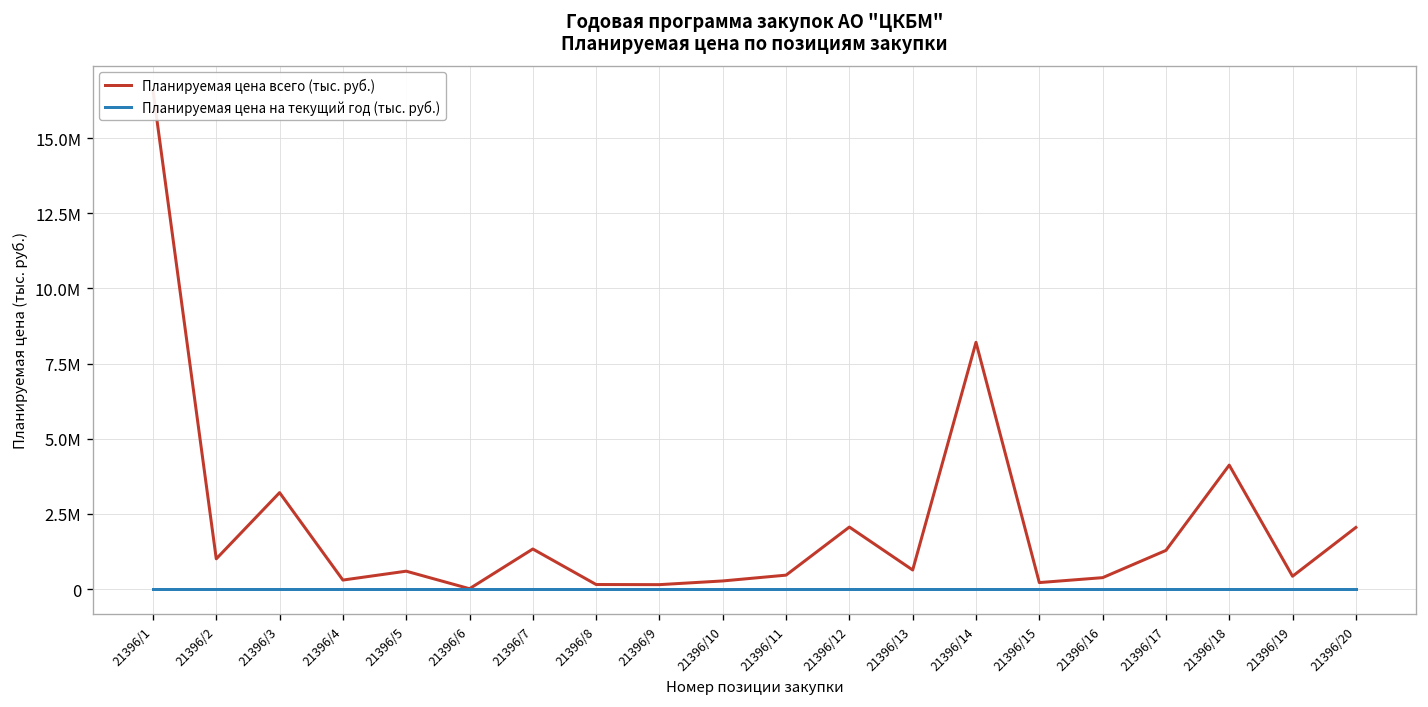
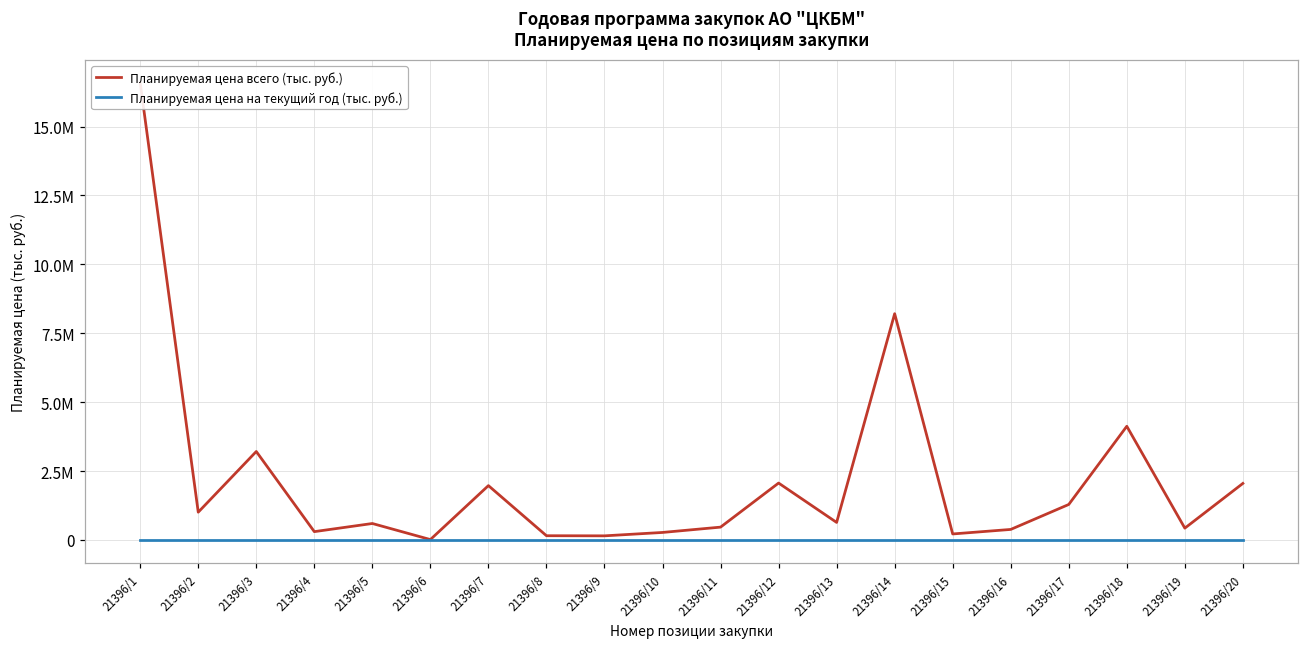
Планируемая цена всего (тыс. руб.), 21396/7: 1300000 -> 2000000
